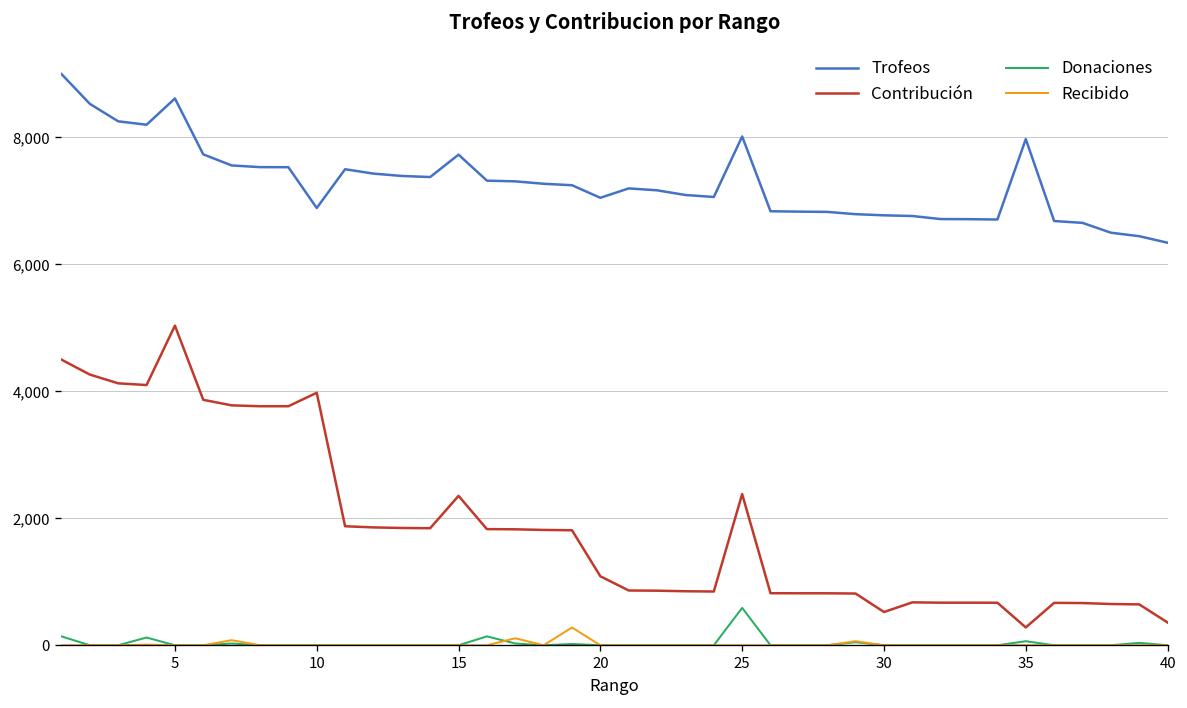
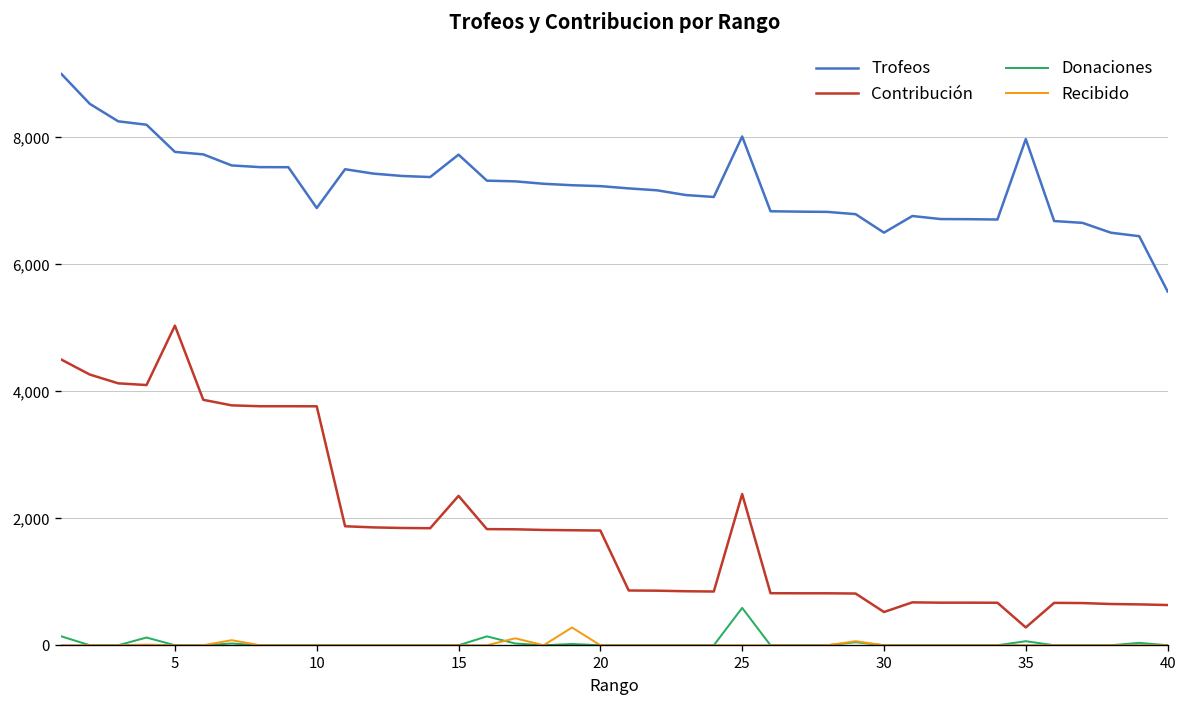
Trofeos, 5: 8,600 -> 7,800
Contribución, 10: 4,000 -> 3,800
Trofeos, 20: 7,100 -> 7,200
Contribución, 20: 1,100 -> 1,800
Trofeos, 30: 6,800 -> 6,500
Trofeos, 40: 6,300 -> 5,600
Contribución, 40: 400 -> 600
